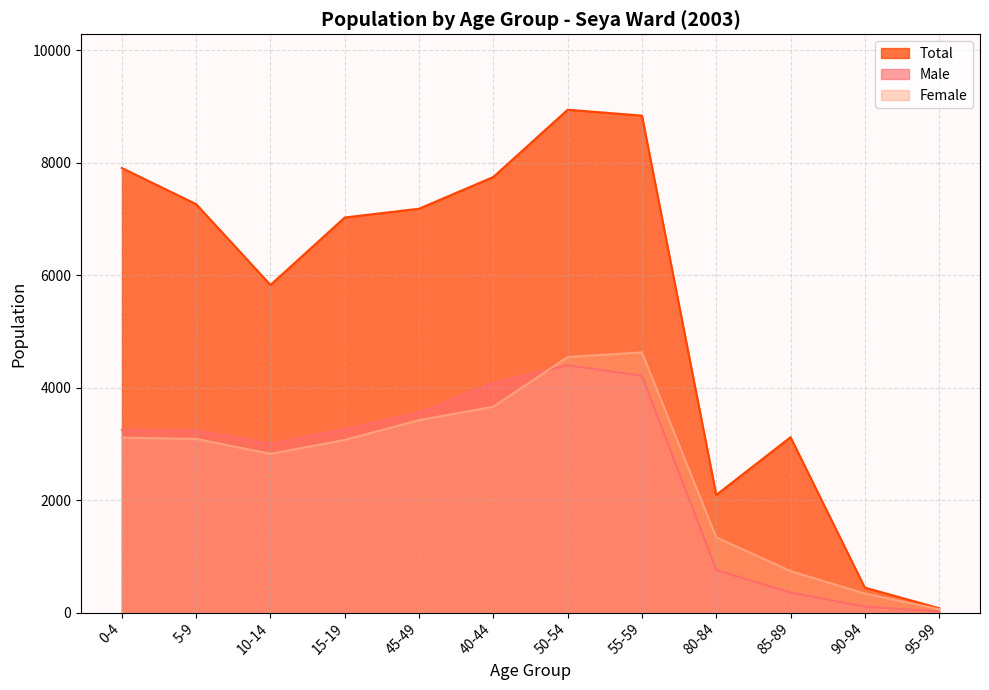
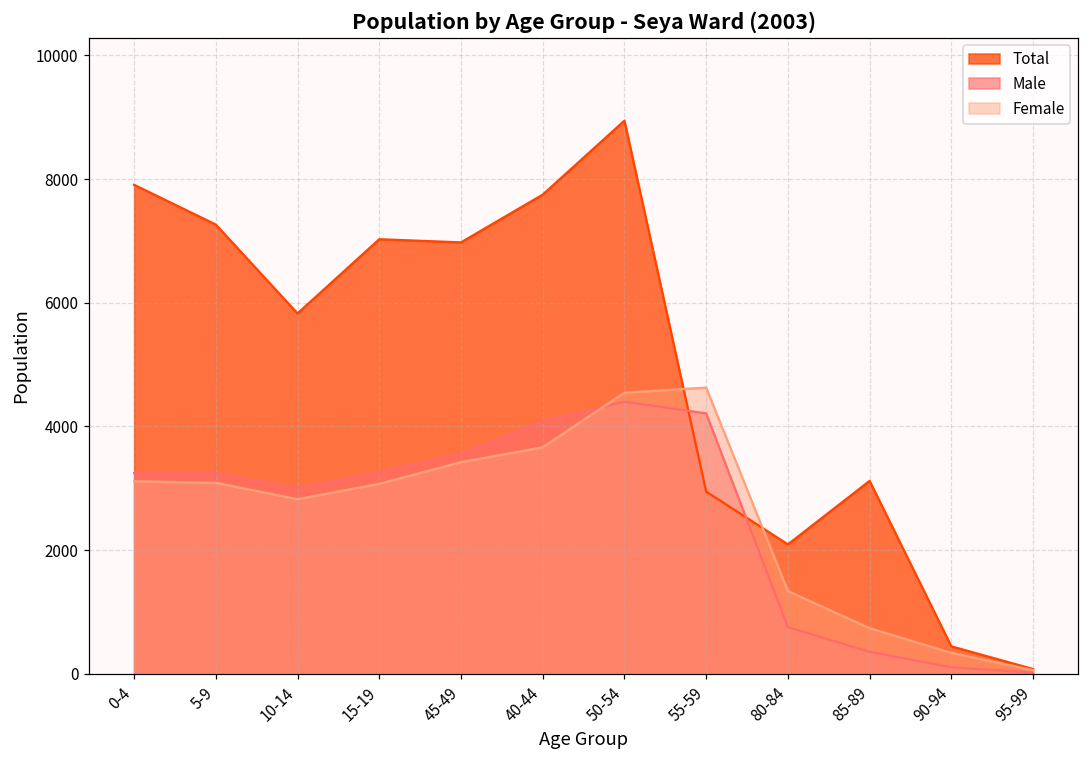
Total, 45-49: 7200 -> 7000
Total, 55-59: 8800 -> 2900
